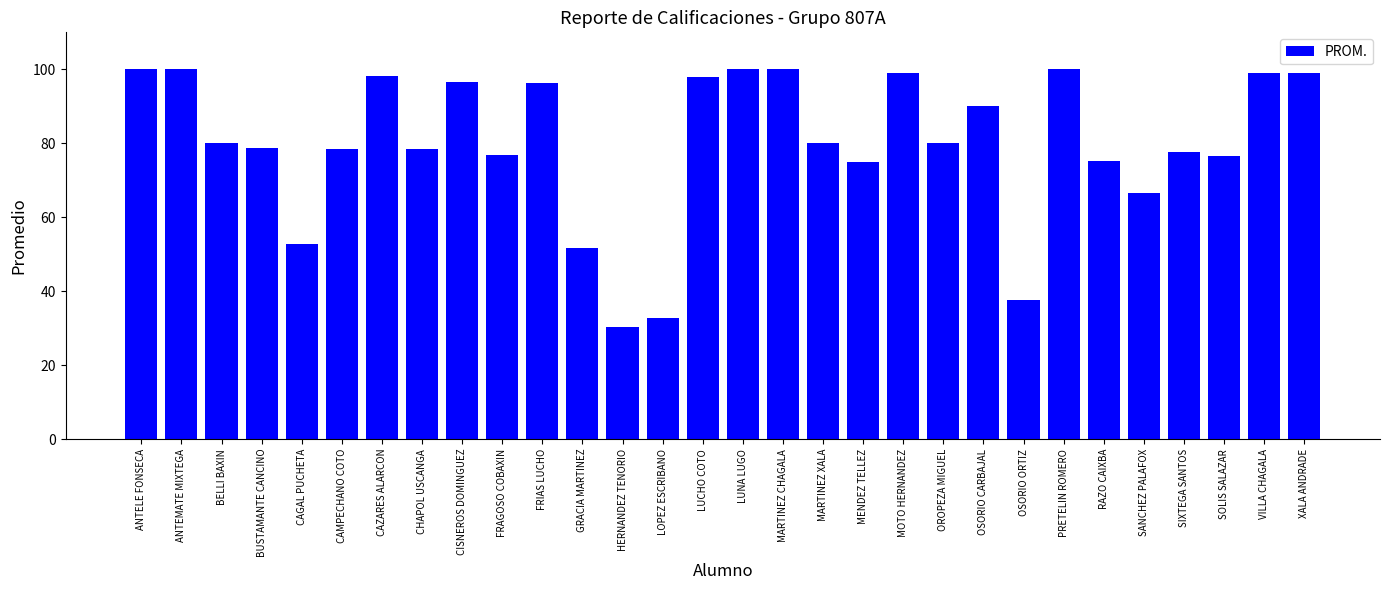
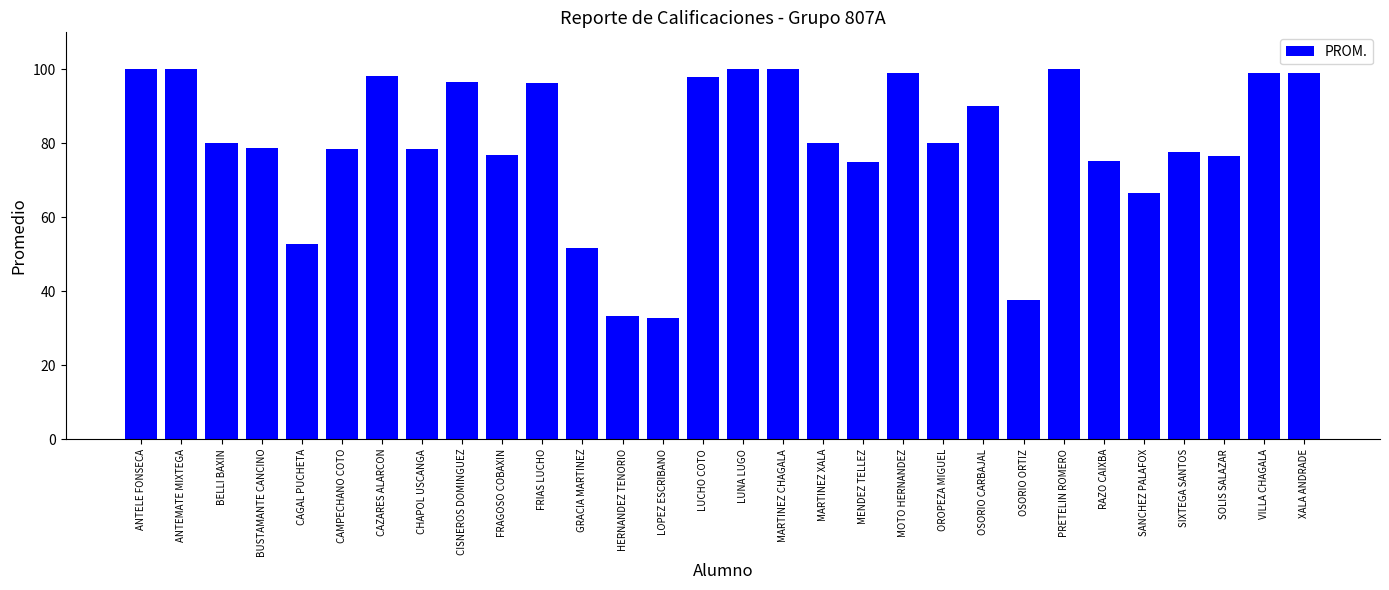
HERNANDEZ TENORIO: 30 -> 33
